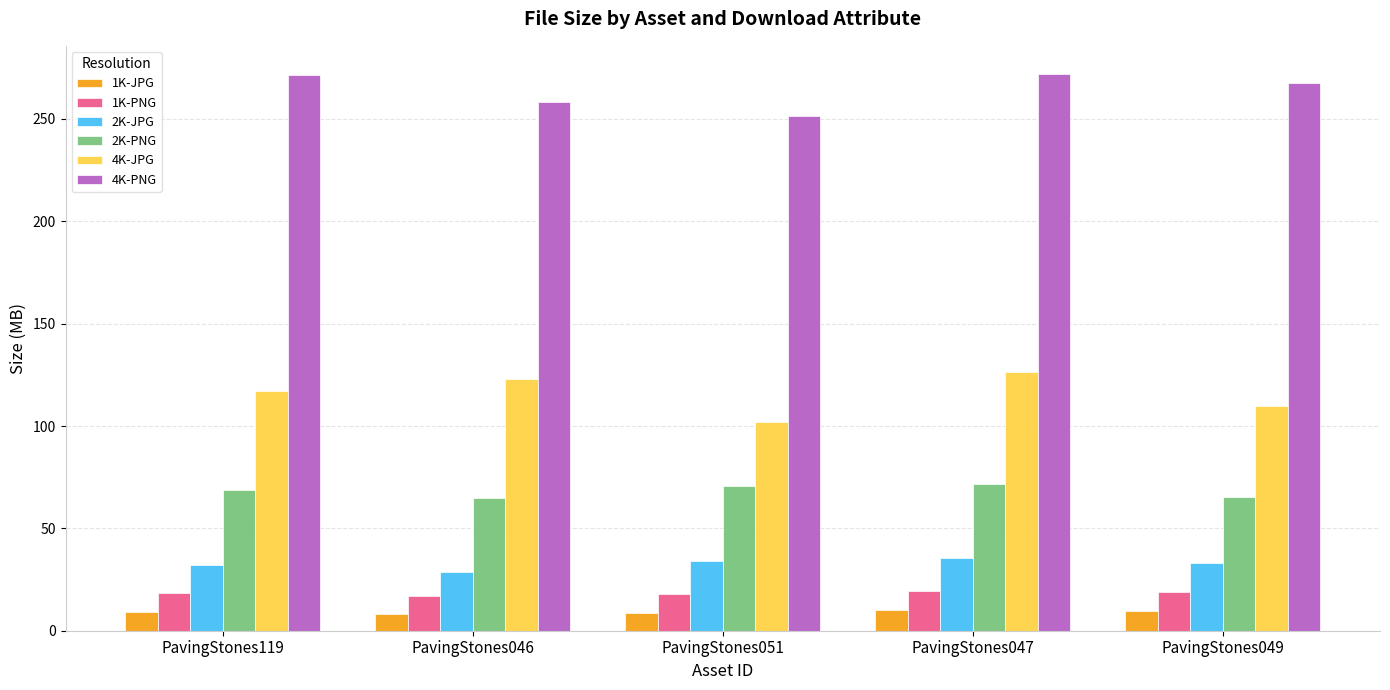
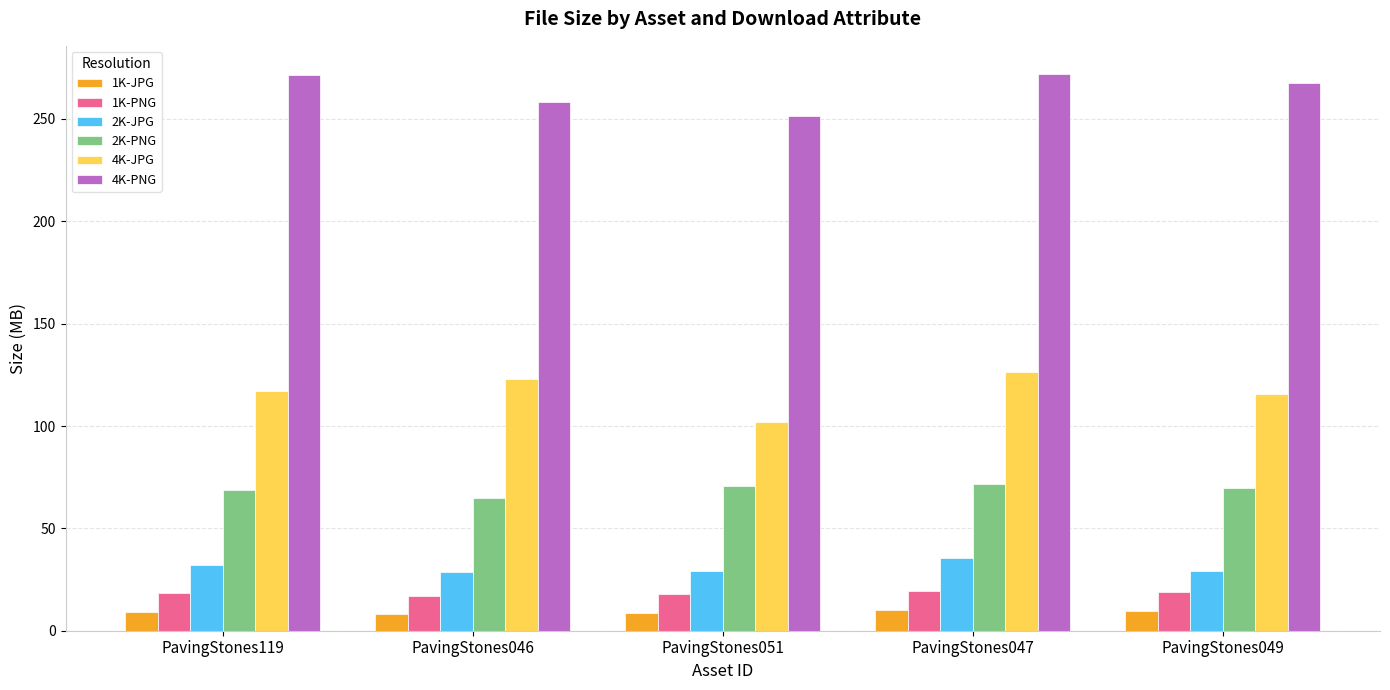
2K-JPG, PavingStones051: 34 -> 29
2K-JPG, PavingStones049: 33 -> 29
2K-PNG, PavingStones049: 65 -> 70
4K-JPG, PavingStones049: 110 -> 116
